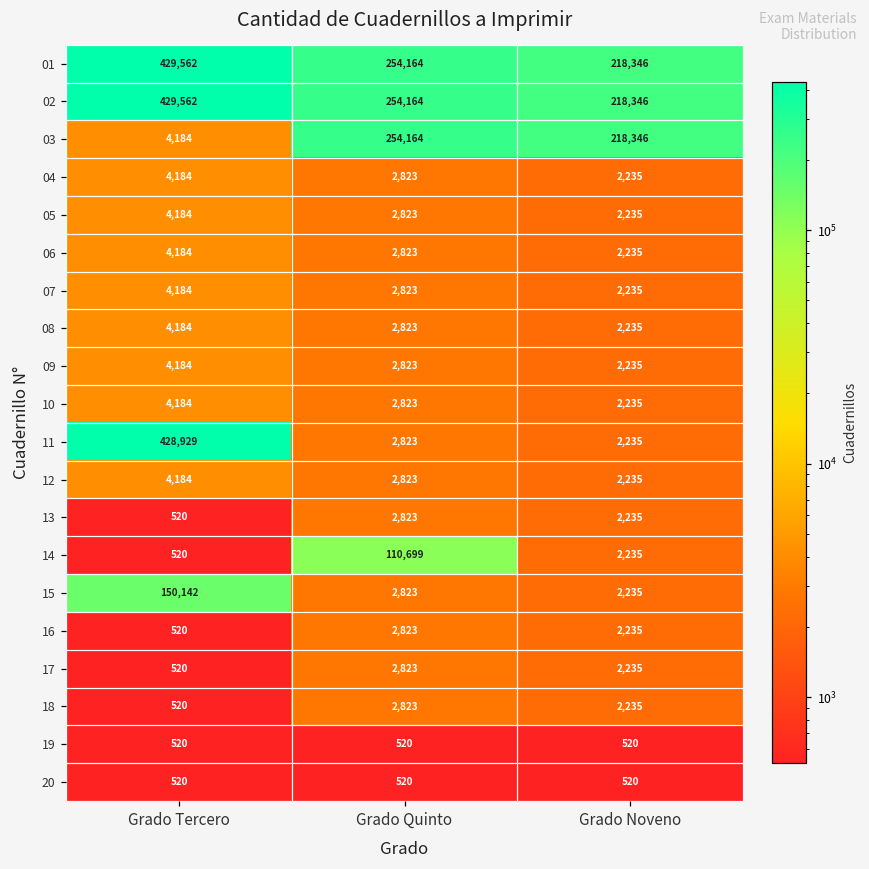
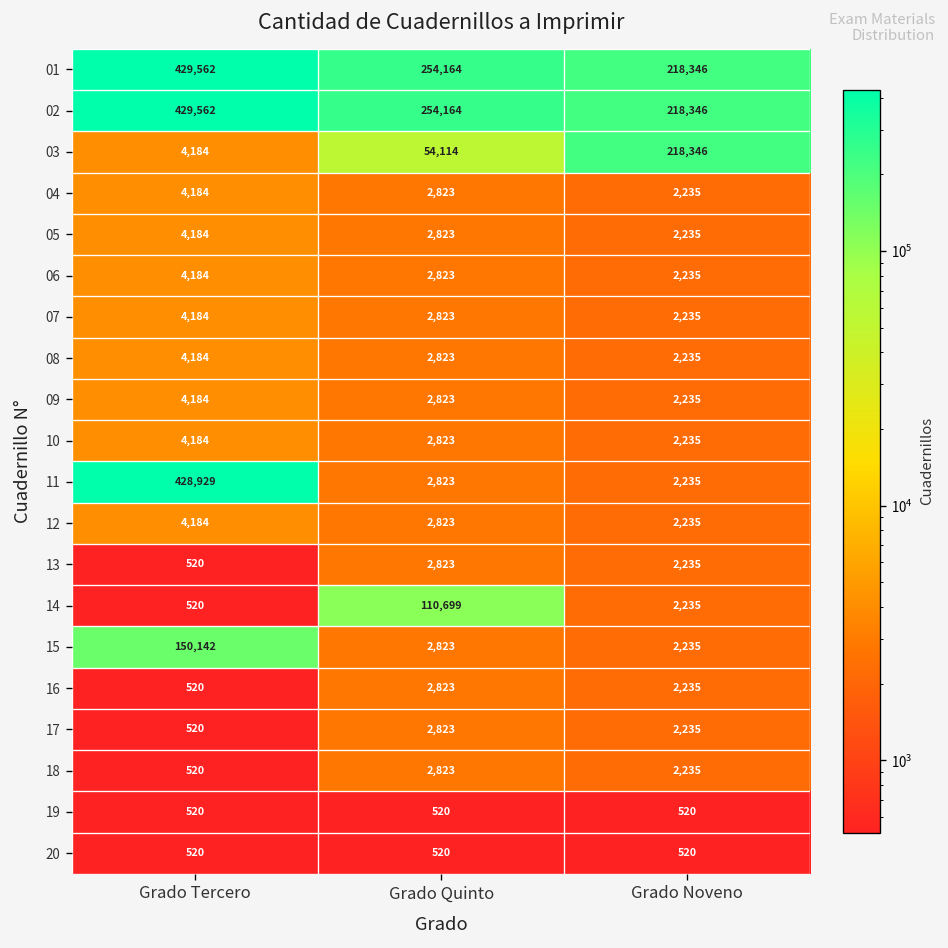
03, Grado Quinto: 254,164 -> 54,114
